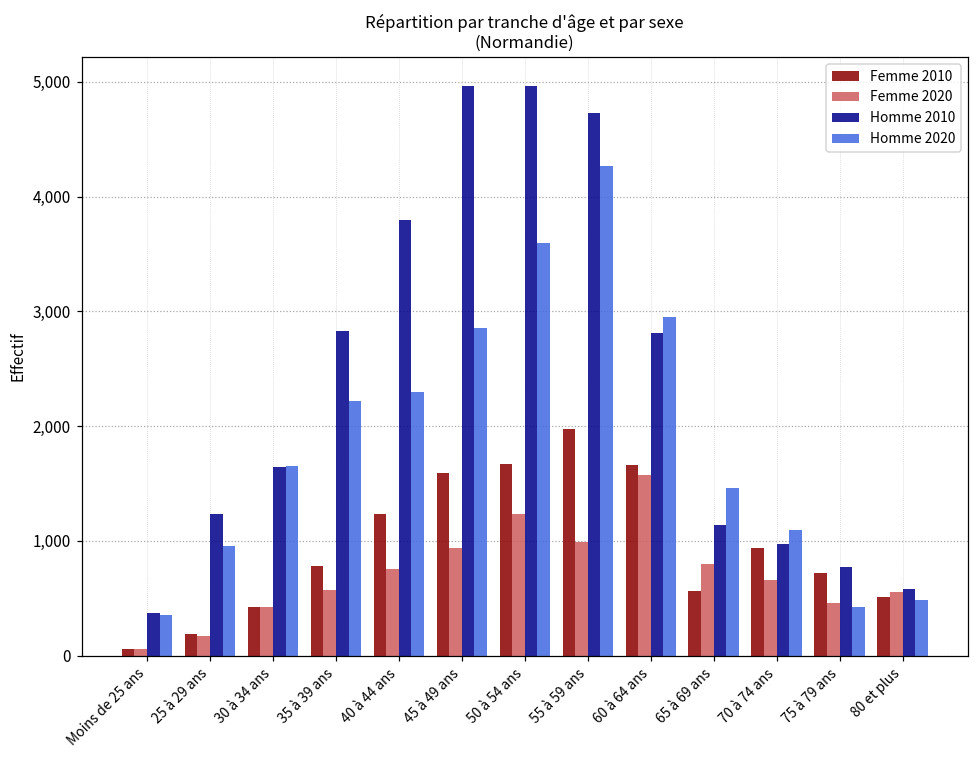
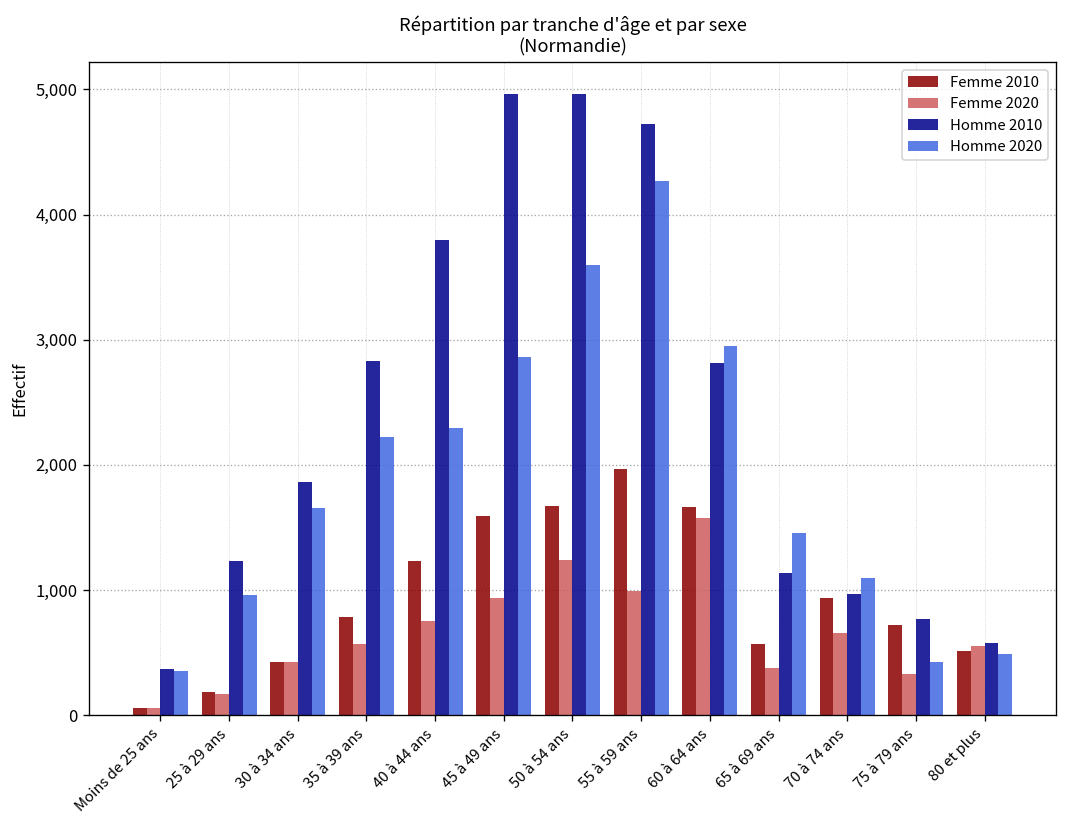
Homme 2010, 30 à 34 ans: 1,650 -> 1,870
Femme 2020, 65 à 69 ans: 800 -> 370
Femme 2020, 75 à 79 ans: 460 -> 330
